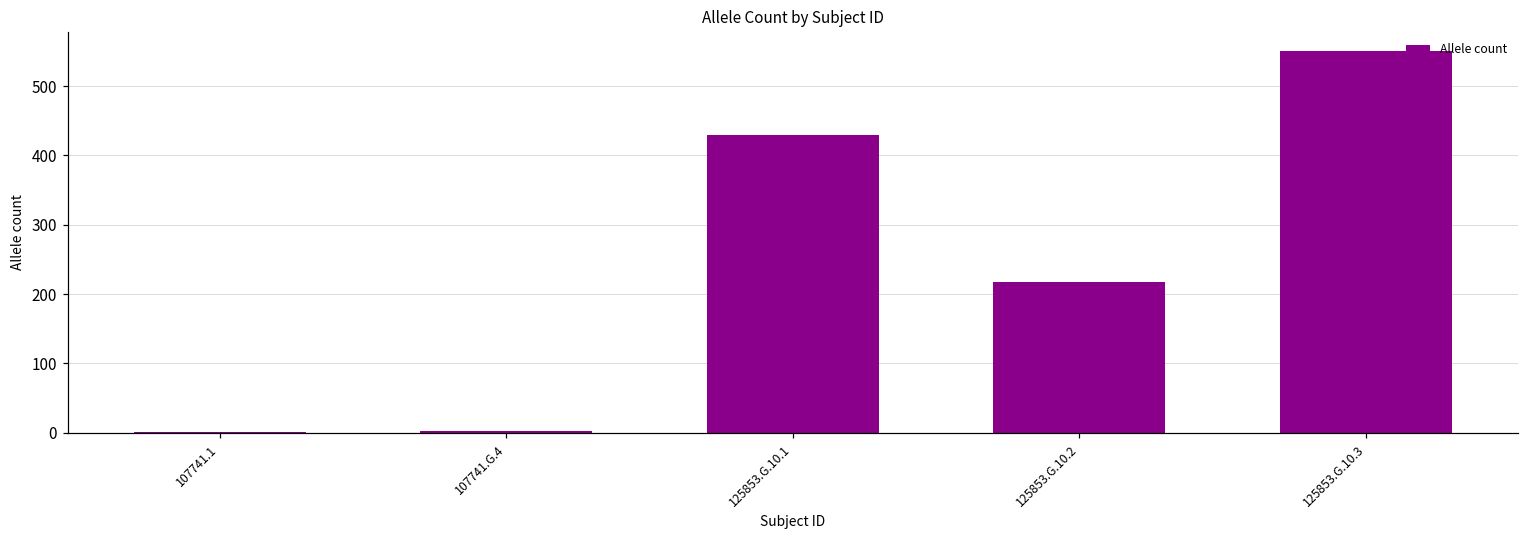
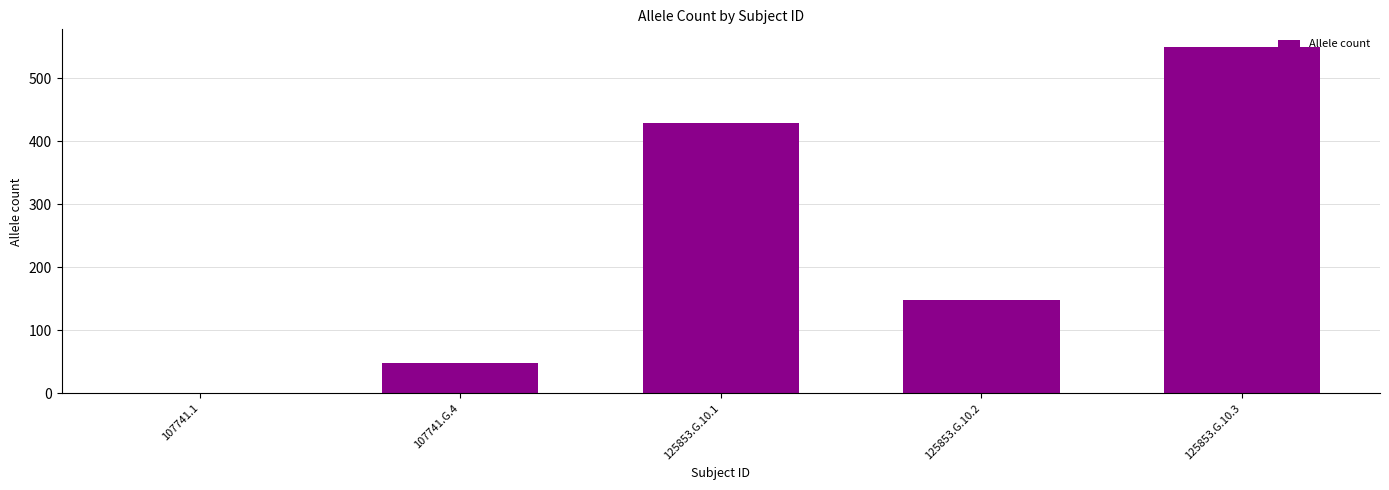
107741.G.4: 0 -> 50
125853.G.10.2: 220 -> 150
